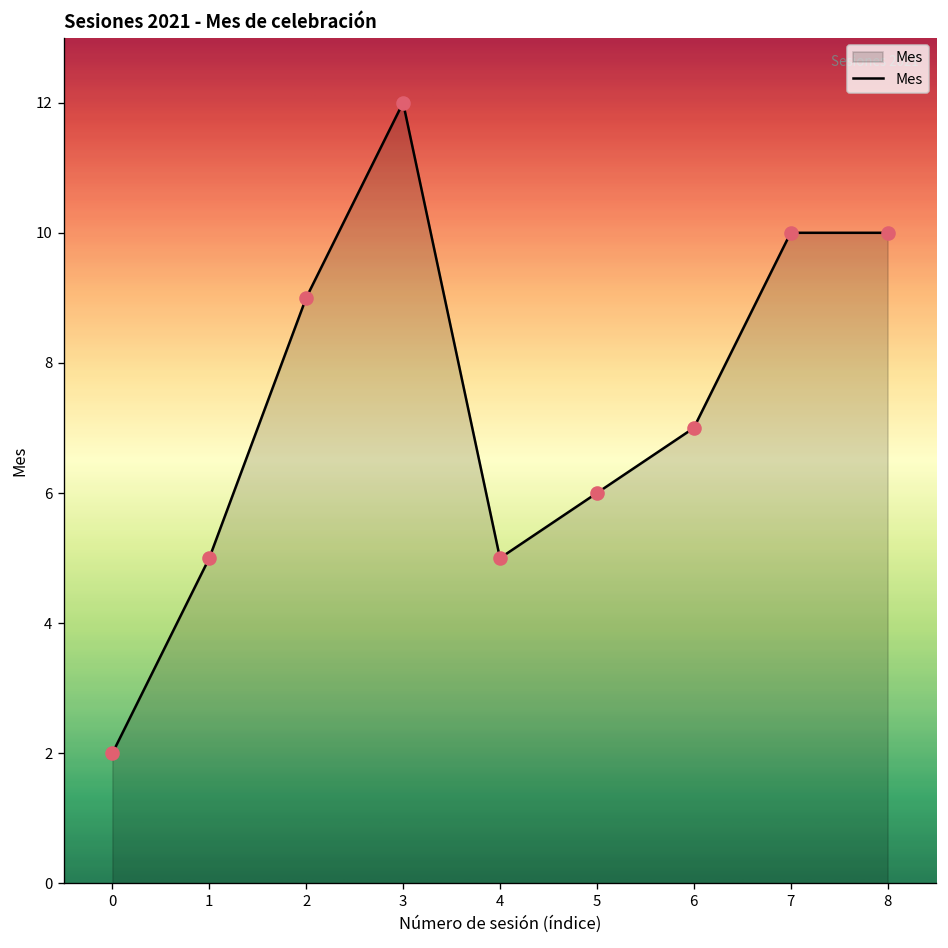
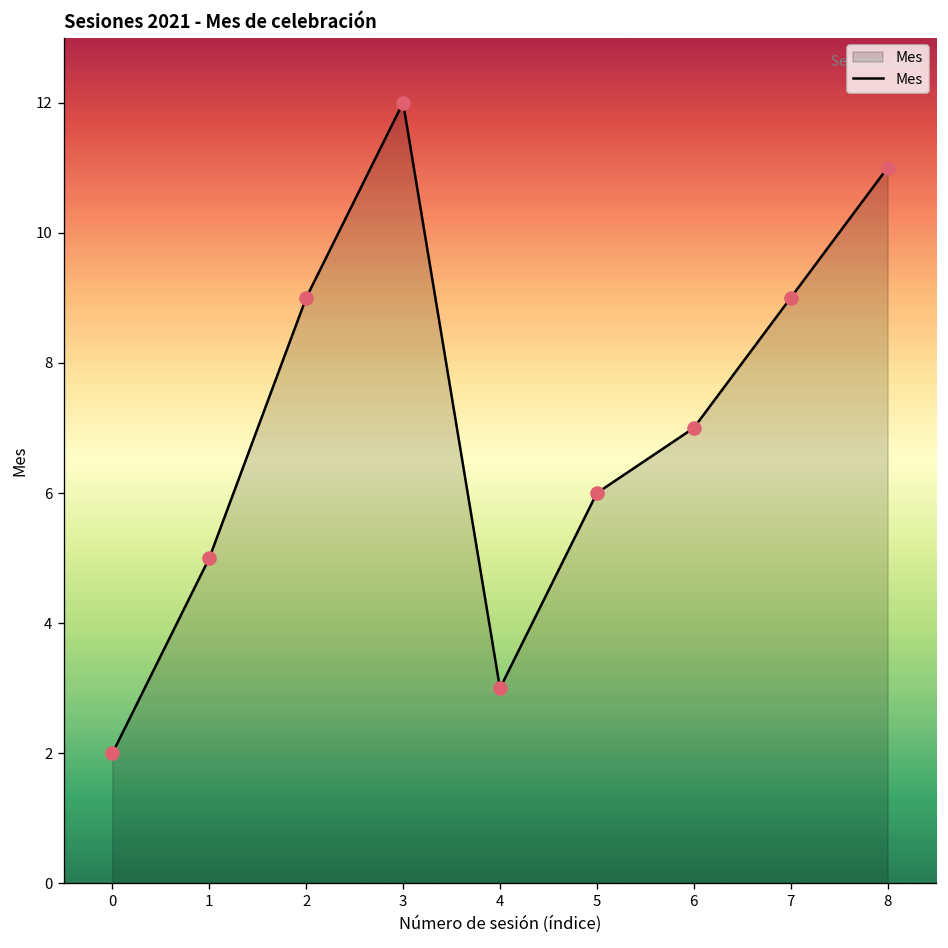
4: 5 -> 3
7: 10 -> 9
8: 10 -> 11
